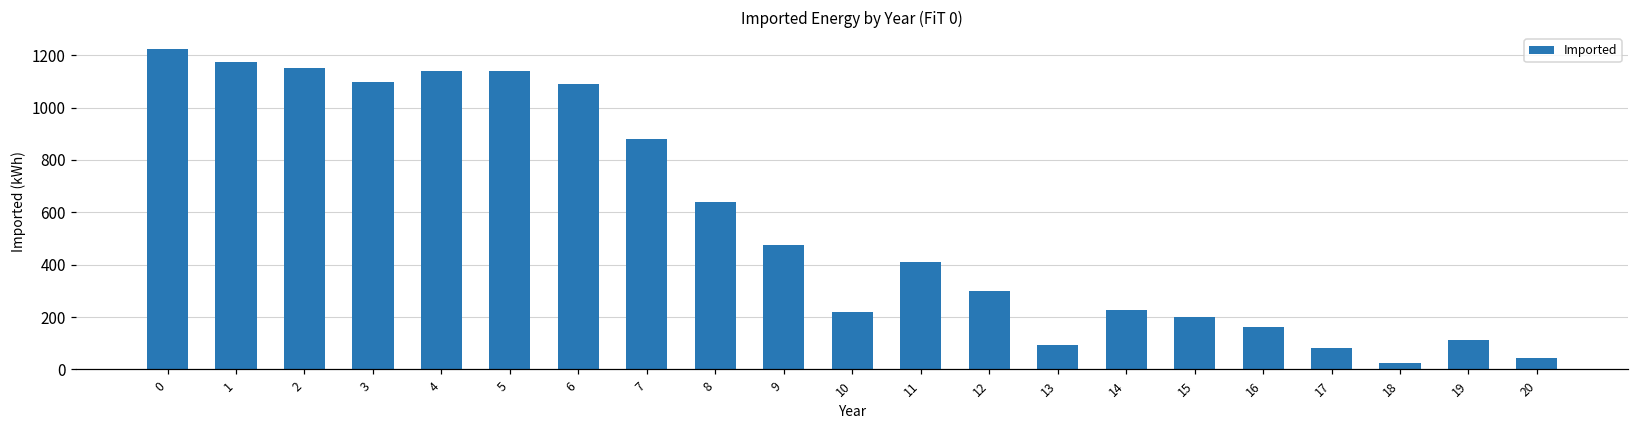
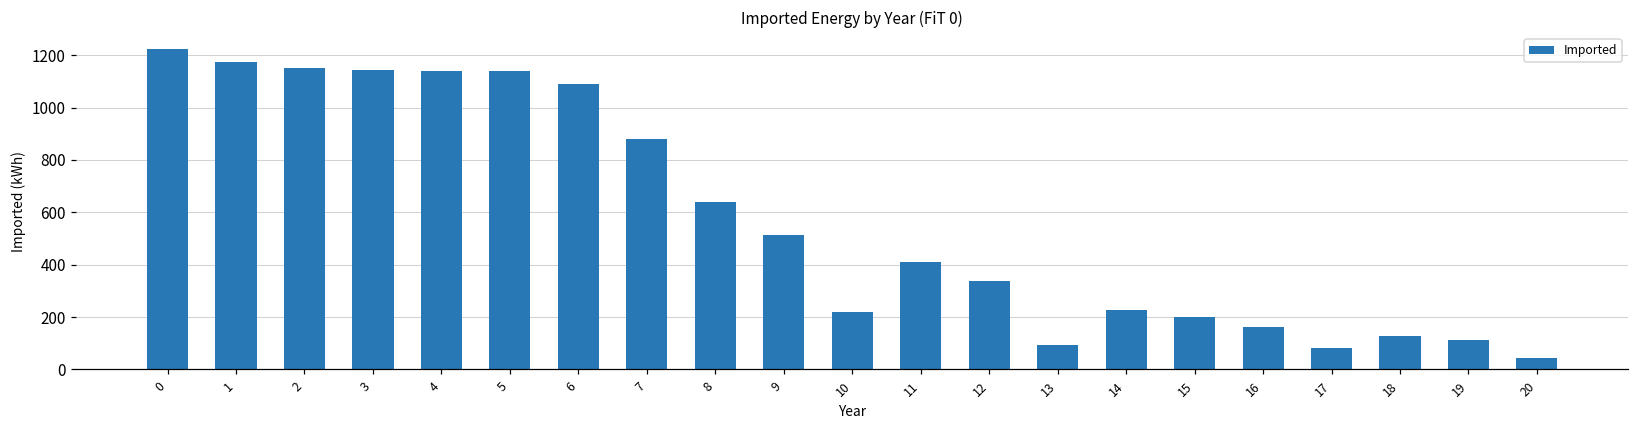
3: 1100 -> 1140
9: 480 -> 510
12: 300 -> 340
18: 20 -> 130
